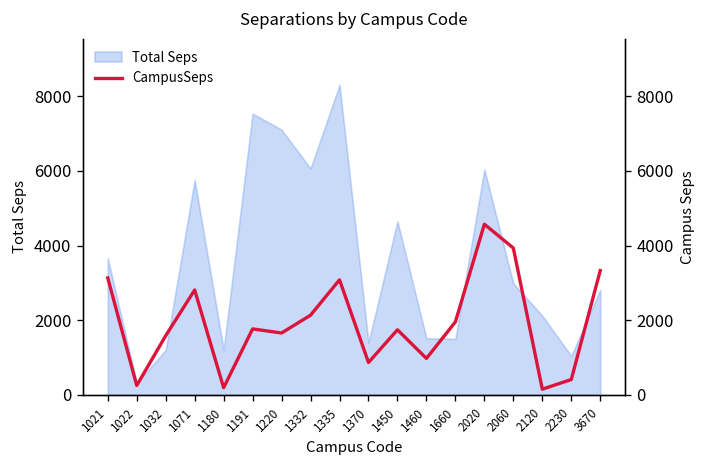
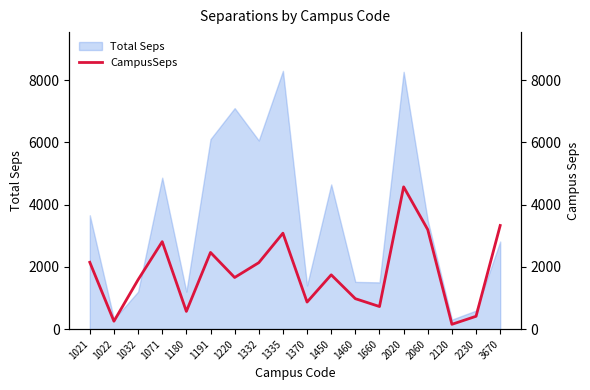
Total Seps, 1071: 5800 -> 4900
Total Seps, 1191: 7500 -> 6100
Total Seps, 2020: 6000 -> 8300
Total Seps, 2060: 3000 -> 3500
Total Seps, 2120: 2100 -> 300
Total Seps, 2230: 1000 -> 600
CampusSeps, 1021: 3100 -> 2100
CampusSeps, 1180: 200 -> 600
CampusSeps, 1191: 1800 -> 2500
CampusSeps, 1660: 2000 -> 700
CampusSeps, 2060: 3900 -> 3200
